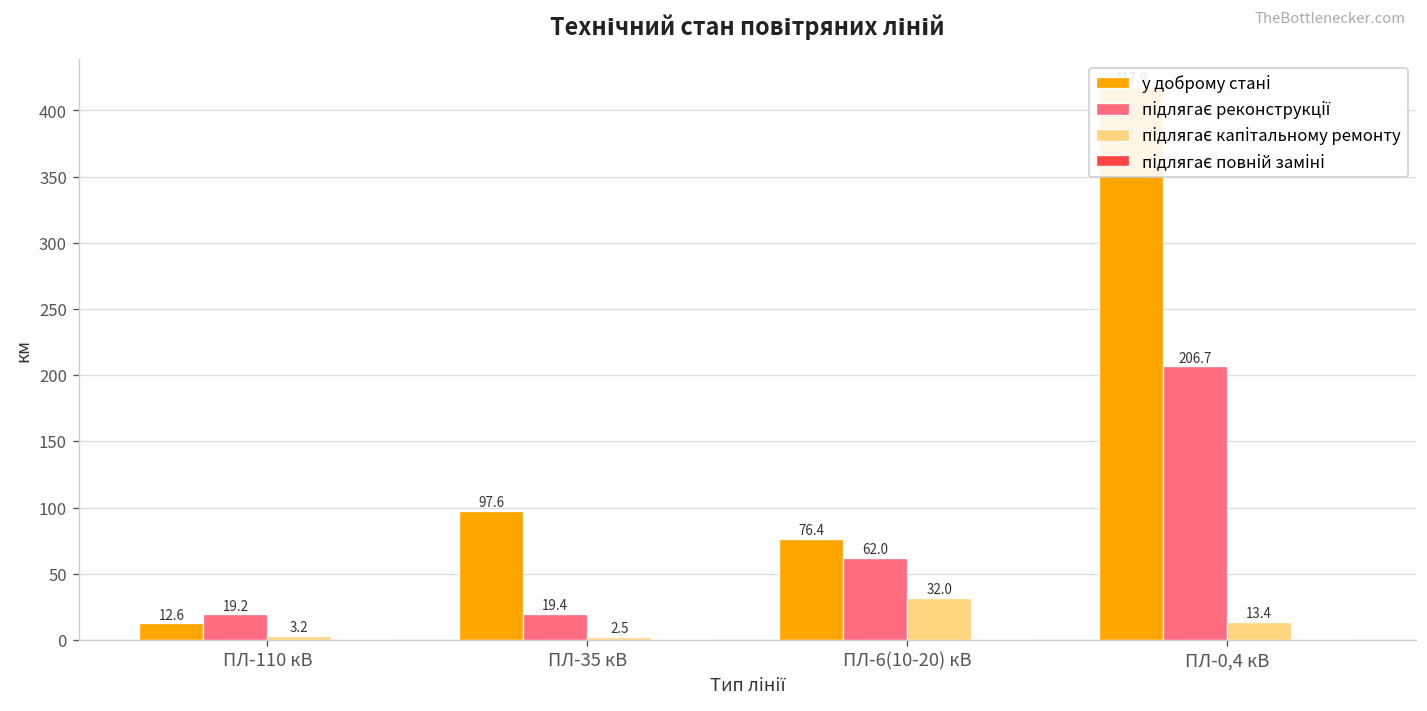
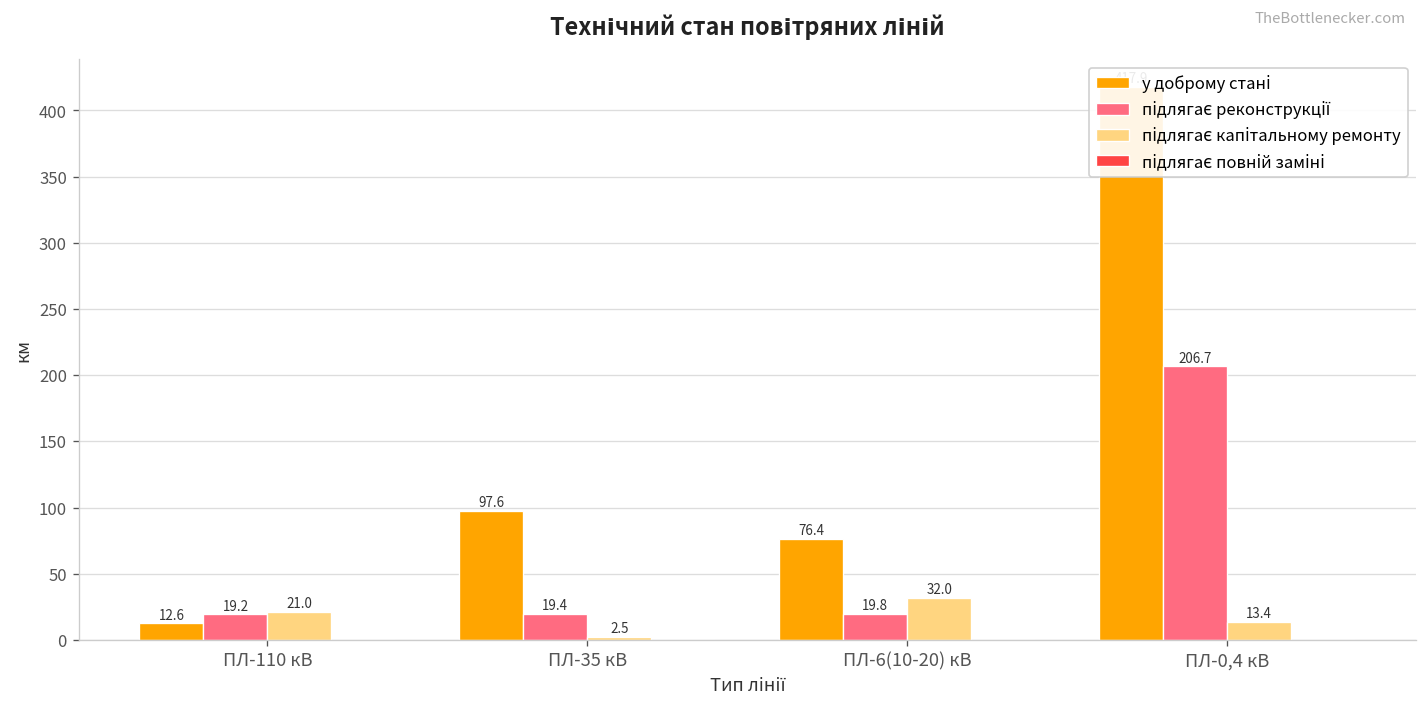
підлягає капітальному ремонту, ПЛ-110 кВ: 3.2 -> 21.0
підлягає реконструкції, ПЛ-6(10-20) кВ: 62.0 -> 19.8
